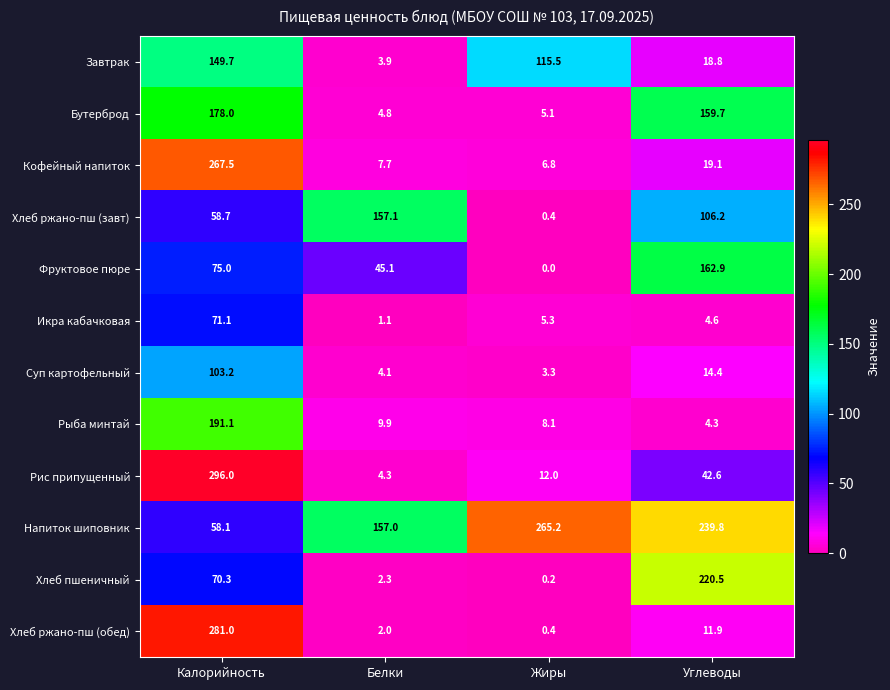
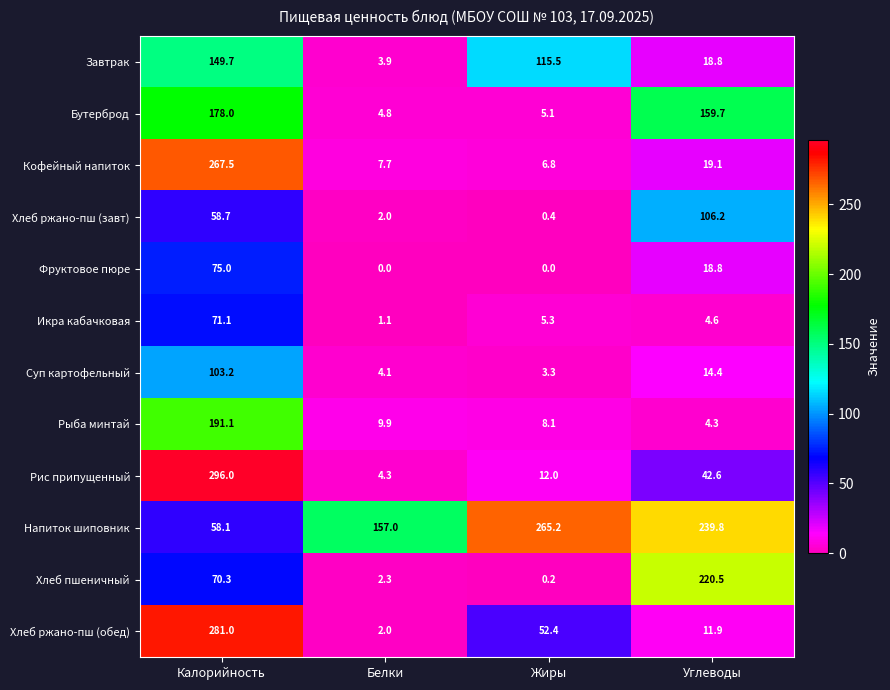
Хлеб ржано-пш (завт), Белки: 157.1 -> 2.0
Фруктовое пюре, Белки: 45.1 -> 0.0
Фруктовое пюре, Углеводы: 162.9 -> 18.8
Хлеб ржано-пш (обед), Жиры: 0.4 -> 52.4
